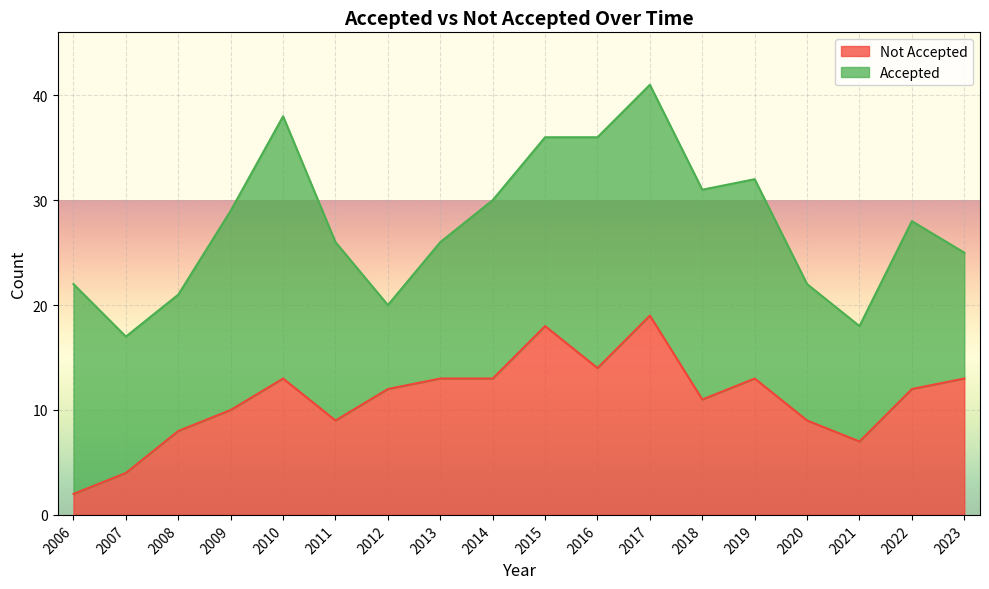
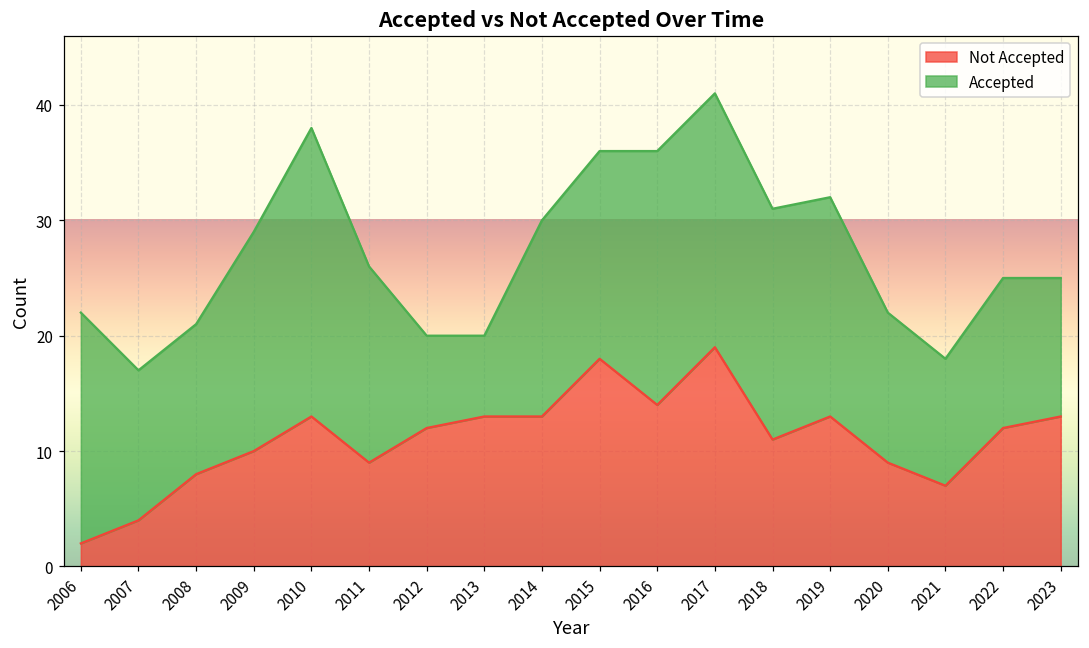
Accepted, 2013: 13 -> 7
Accepted, 2022: 16 -> 13
